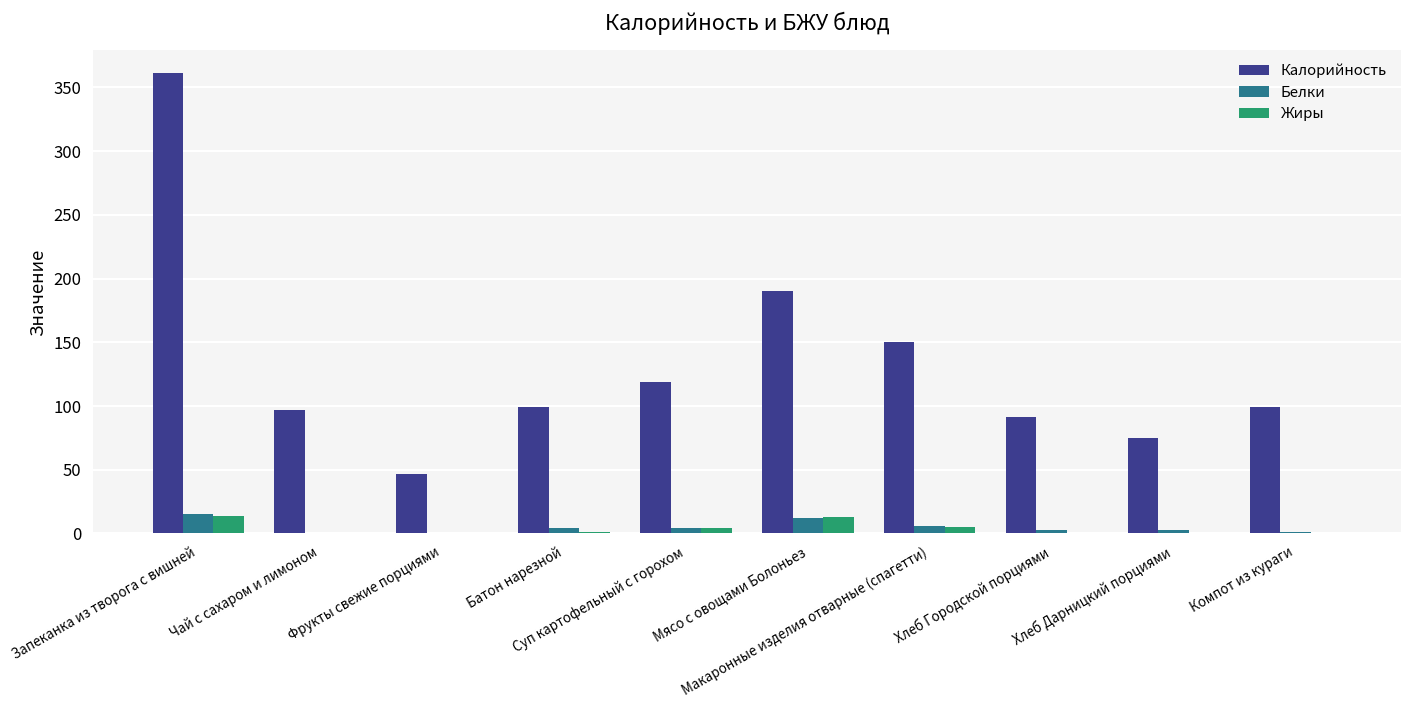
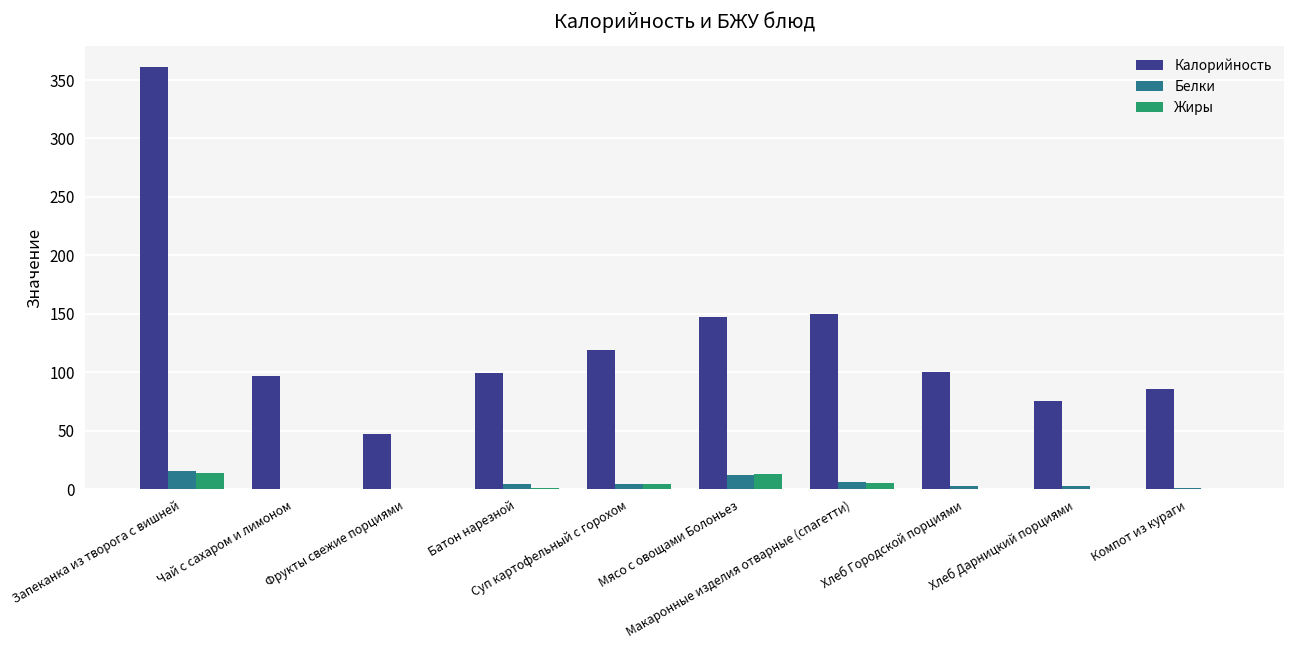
Калорийность, Мясо с овощами Болоньез: 190 -> 147
Калорийность, Хлеб Городской порциями: 91 -> 100
Калорийность, Компот из кураги: 99 -> 86
